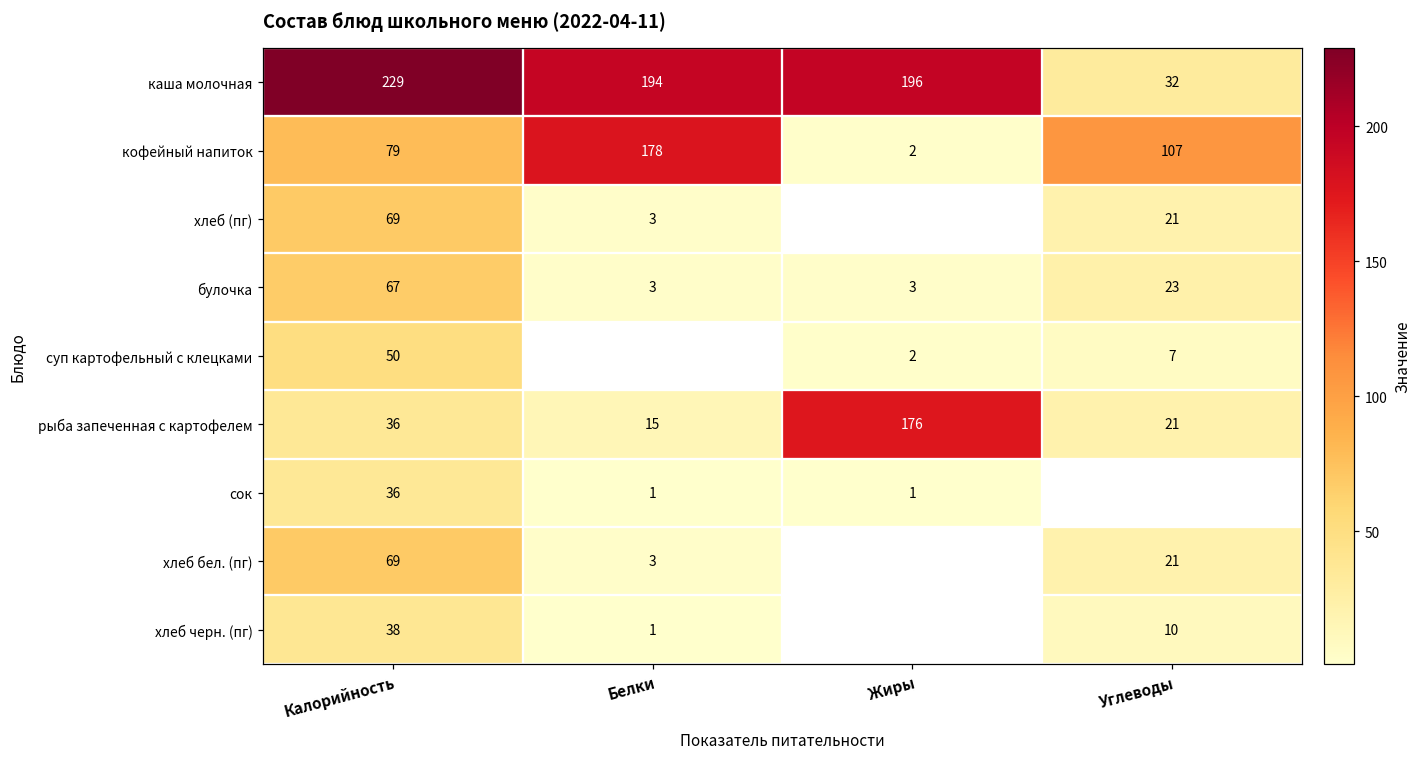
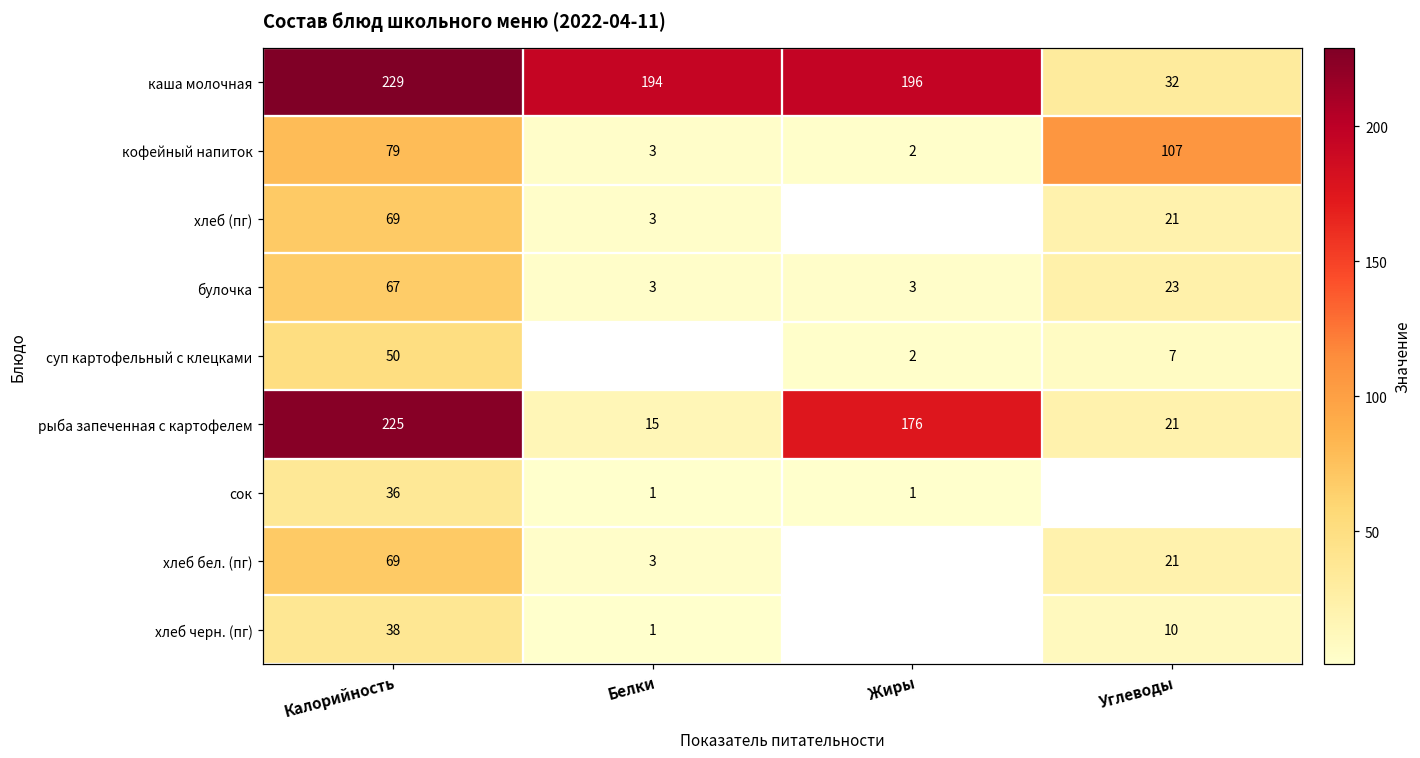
кофейный напиток, Белки: 178 -> 3
рыба запеченная с картофелем, Калорийность: 36 -> 225
